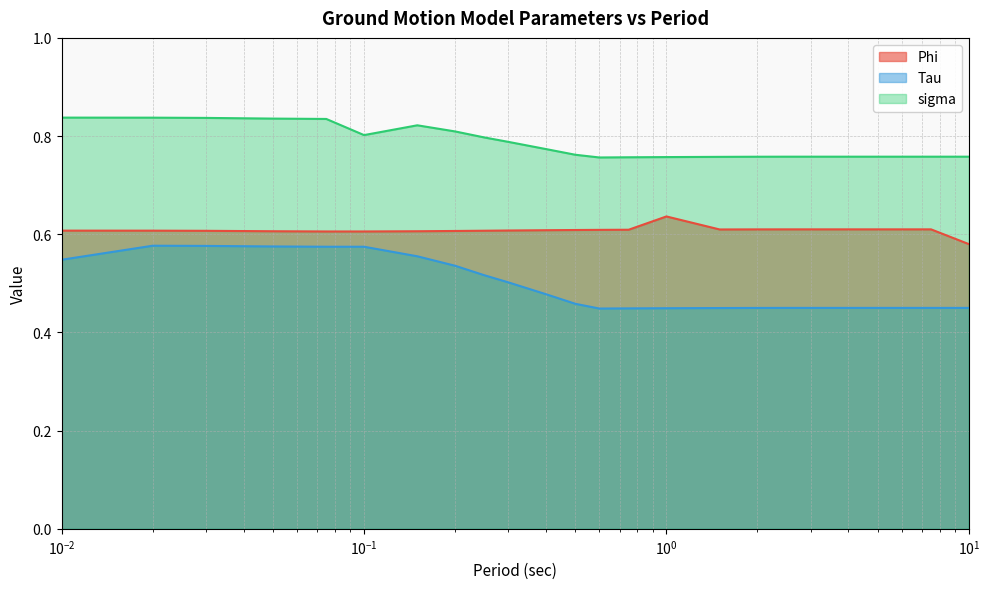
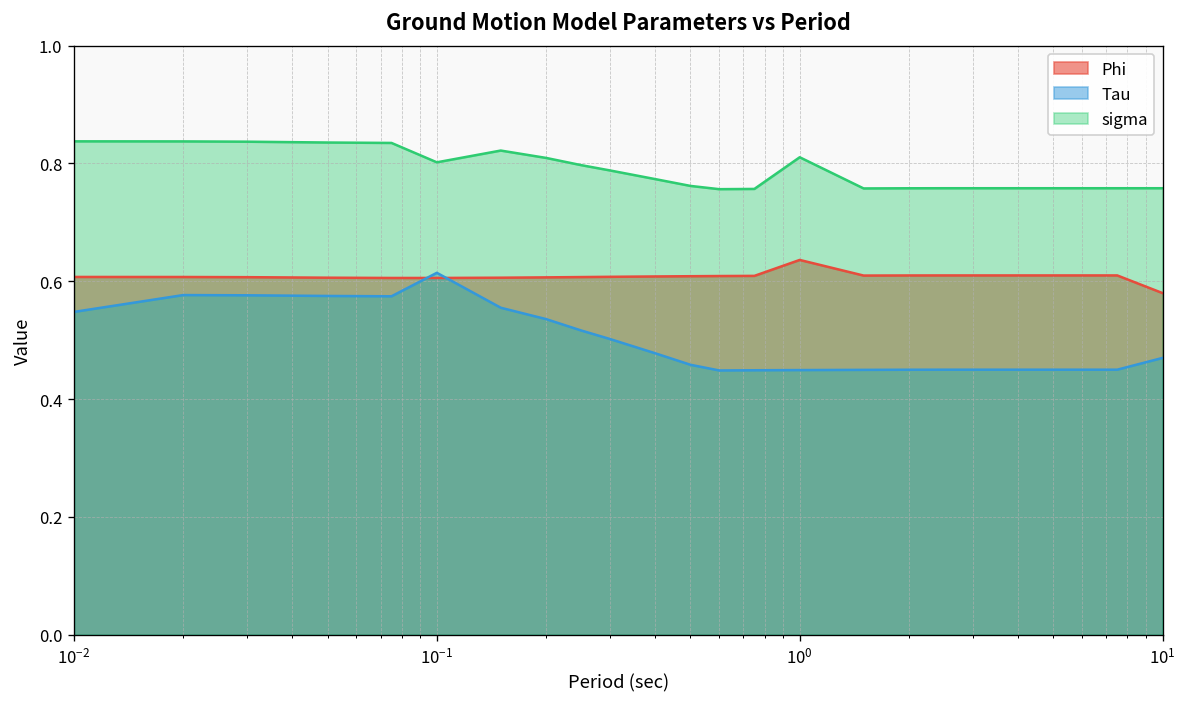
Tau, 10^-1: 0.57 -> 0.61
sigma, 10^0: 0.76 -> 0.81
Tau, 10^1: 0.45 -> 0.47
